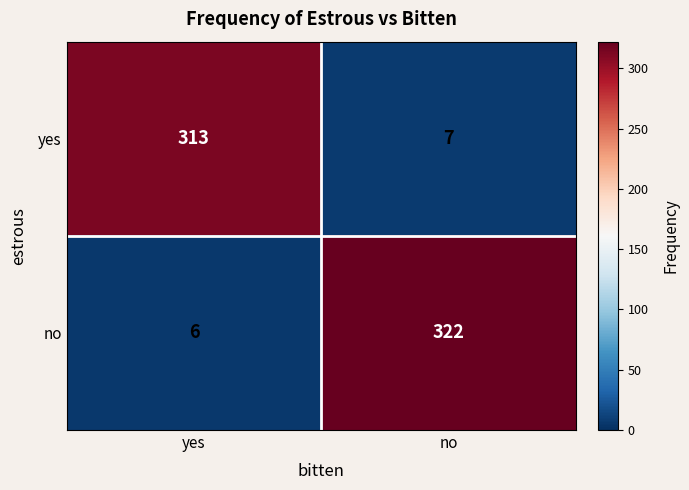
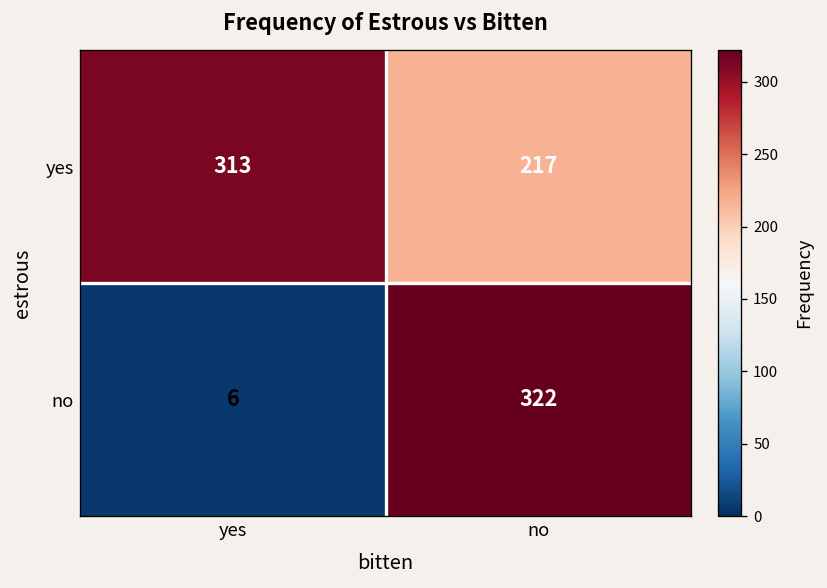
yes, no: 7 -> 217
